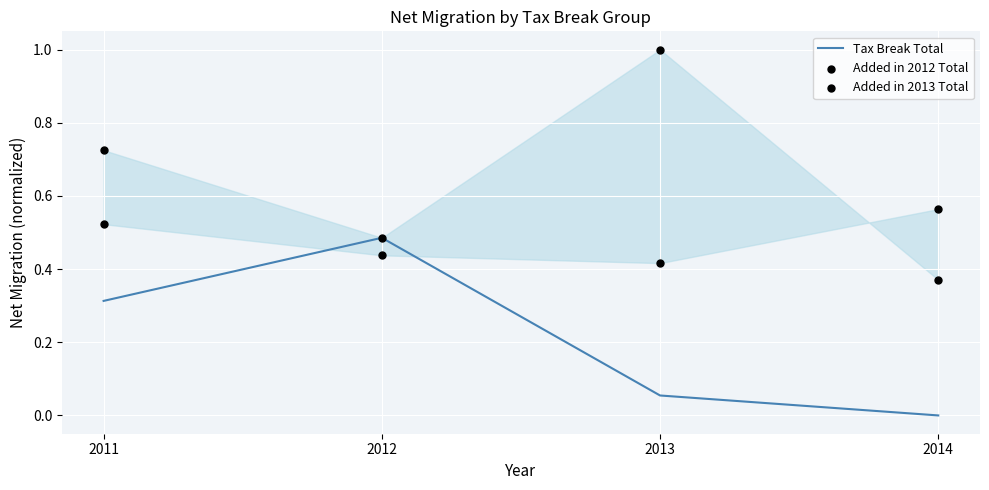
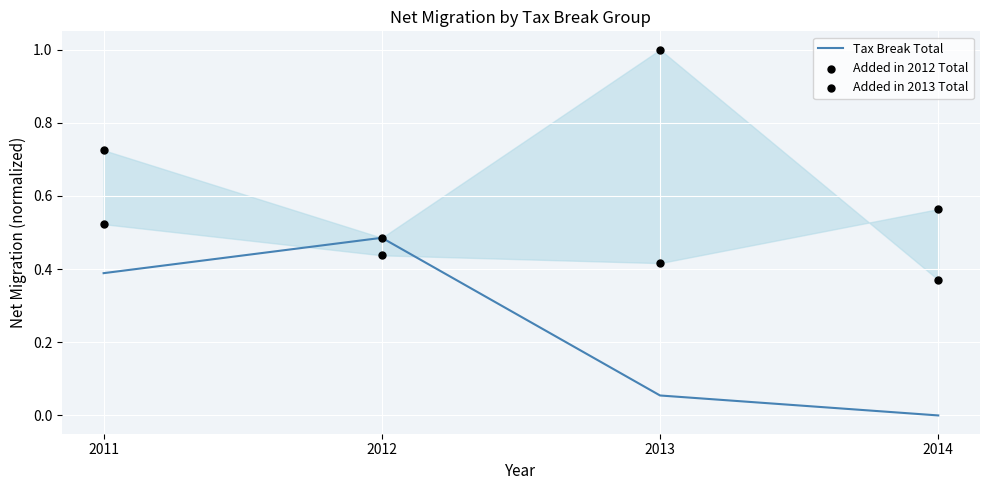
Tax Break Total, 2011: 0.31 -> 0.39
